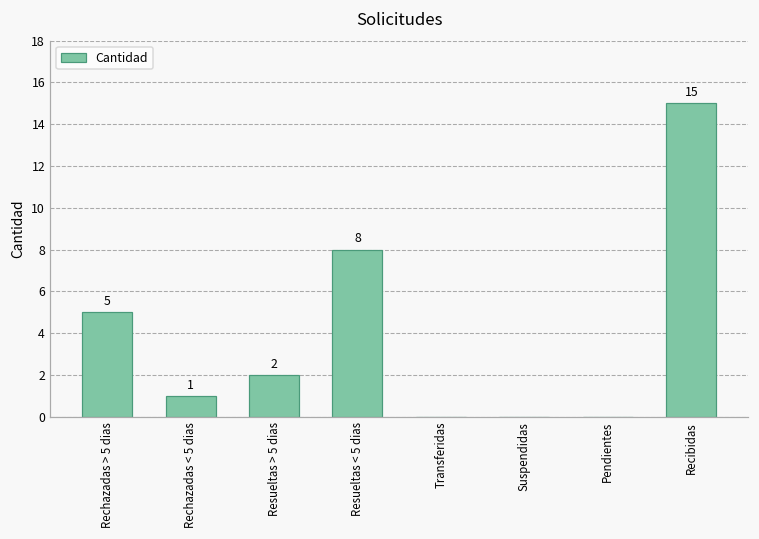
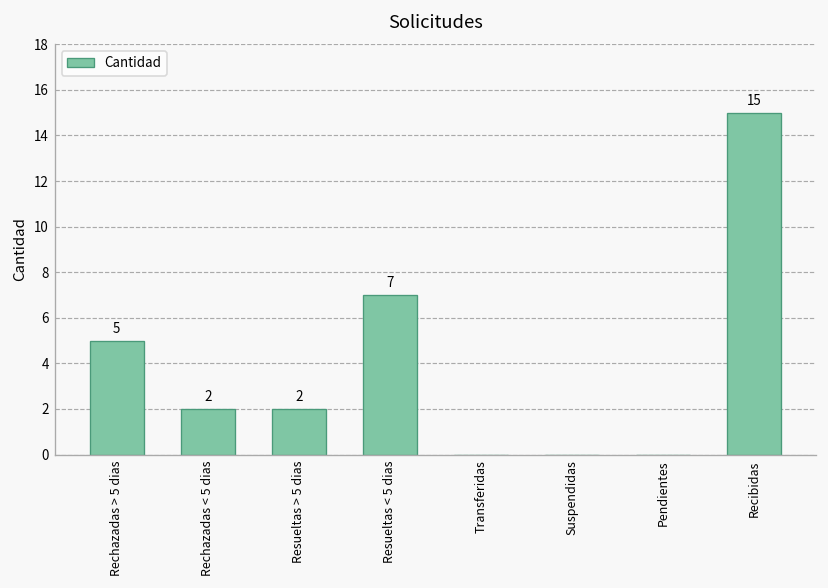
Rechazadas < 5 dias: 1 -> 2
Resueltas < 5 dias: 8 -> 7
